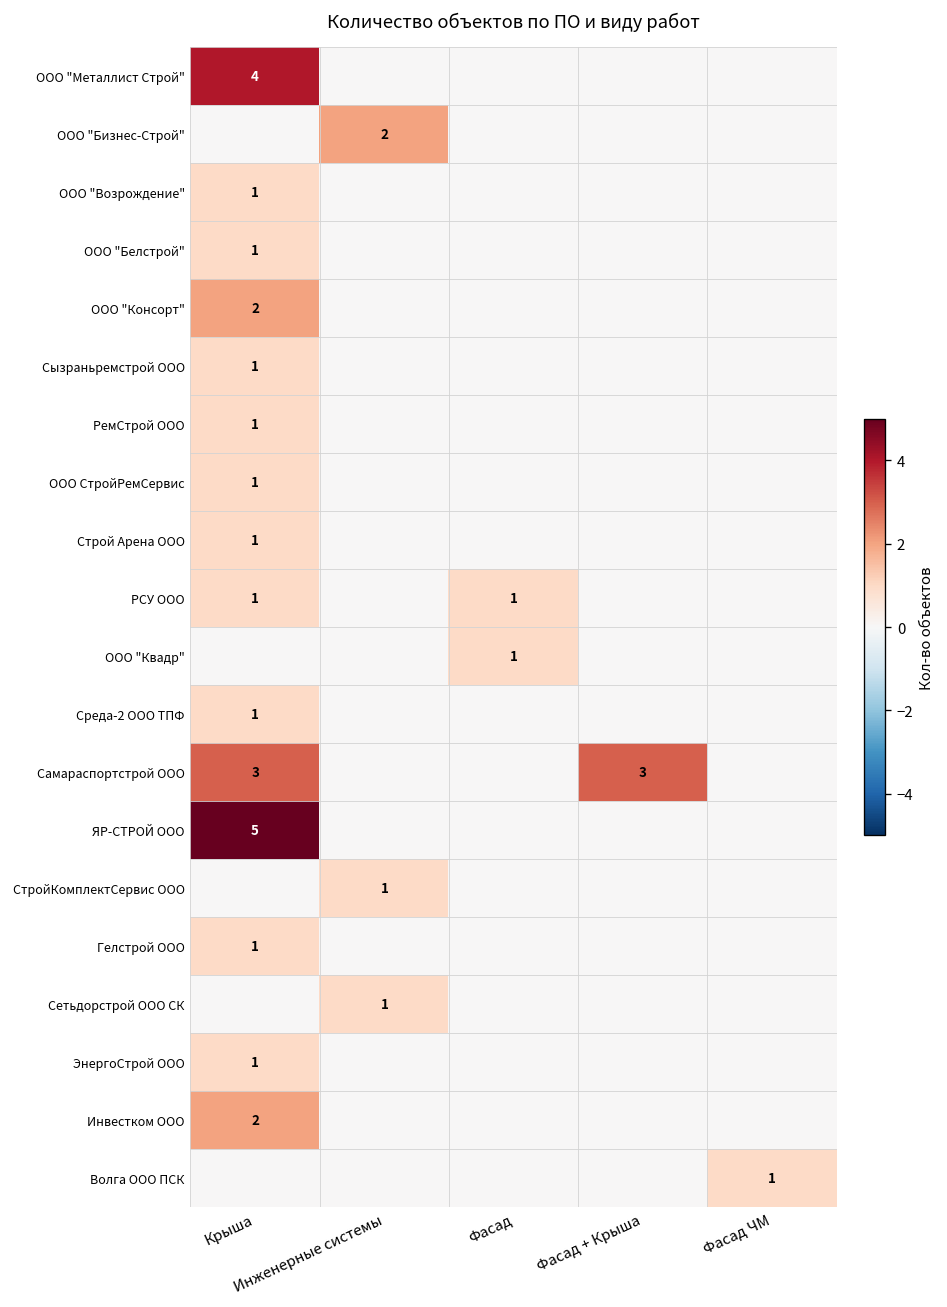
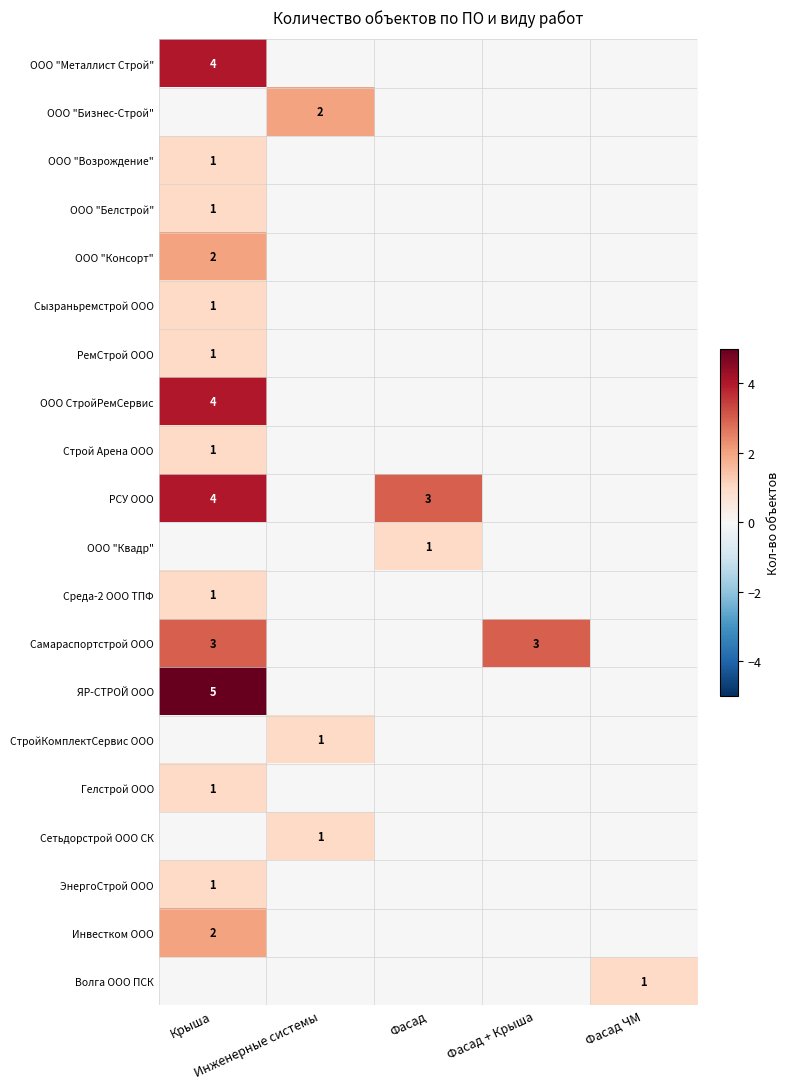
ООО СтройРемСервис, Крыша: 1 -> 4
РСУ ООО, Крыша: 1 -> 4
РСУ ООО, Фасад: 1 -> 3
